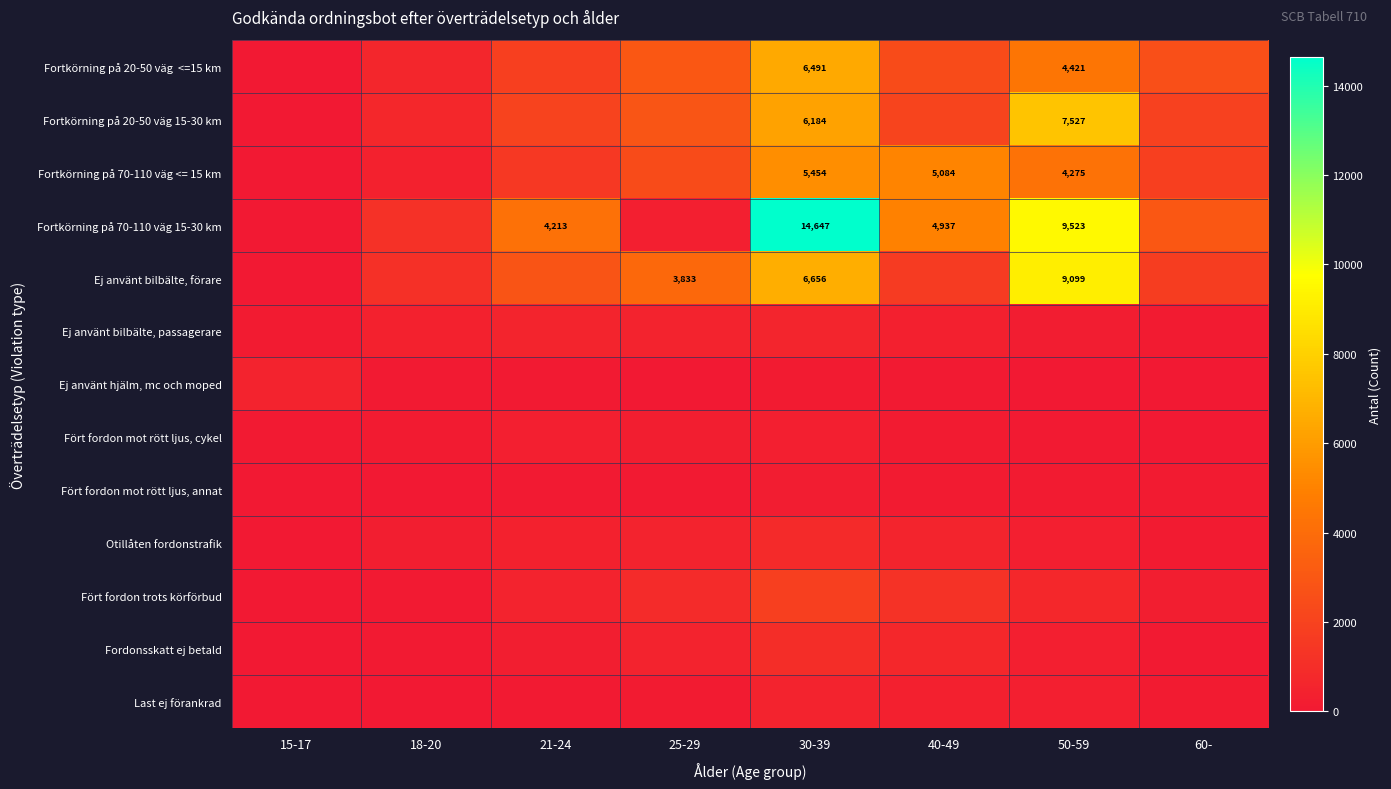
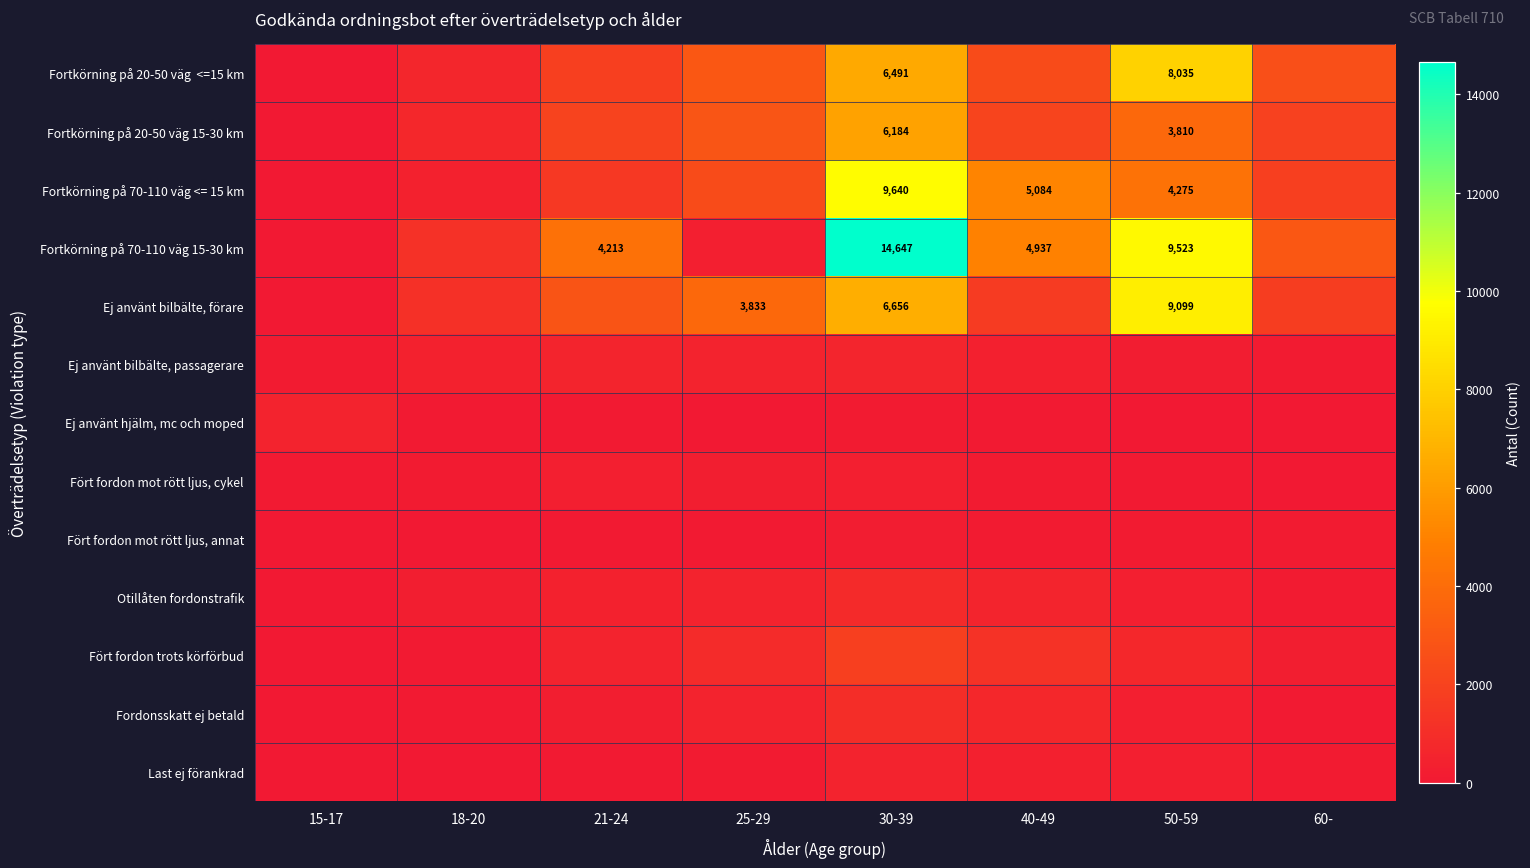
Fortkörning på 20-50 väg <=15 km, 50-59: 4,421 -> 8,035
Fortkörning på 20-50 väg 15-30 km, 50-59: 7,527 -> 3,810
Fortkörning på 70-110 väg <= 15 km, 30-39: 5,454 -> 9,640
